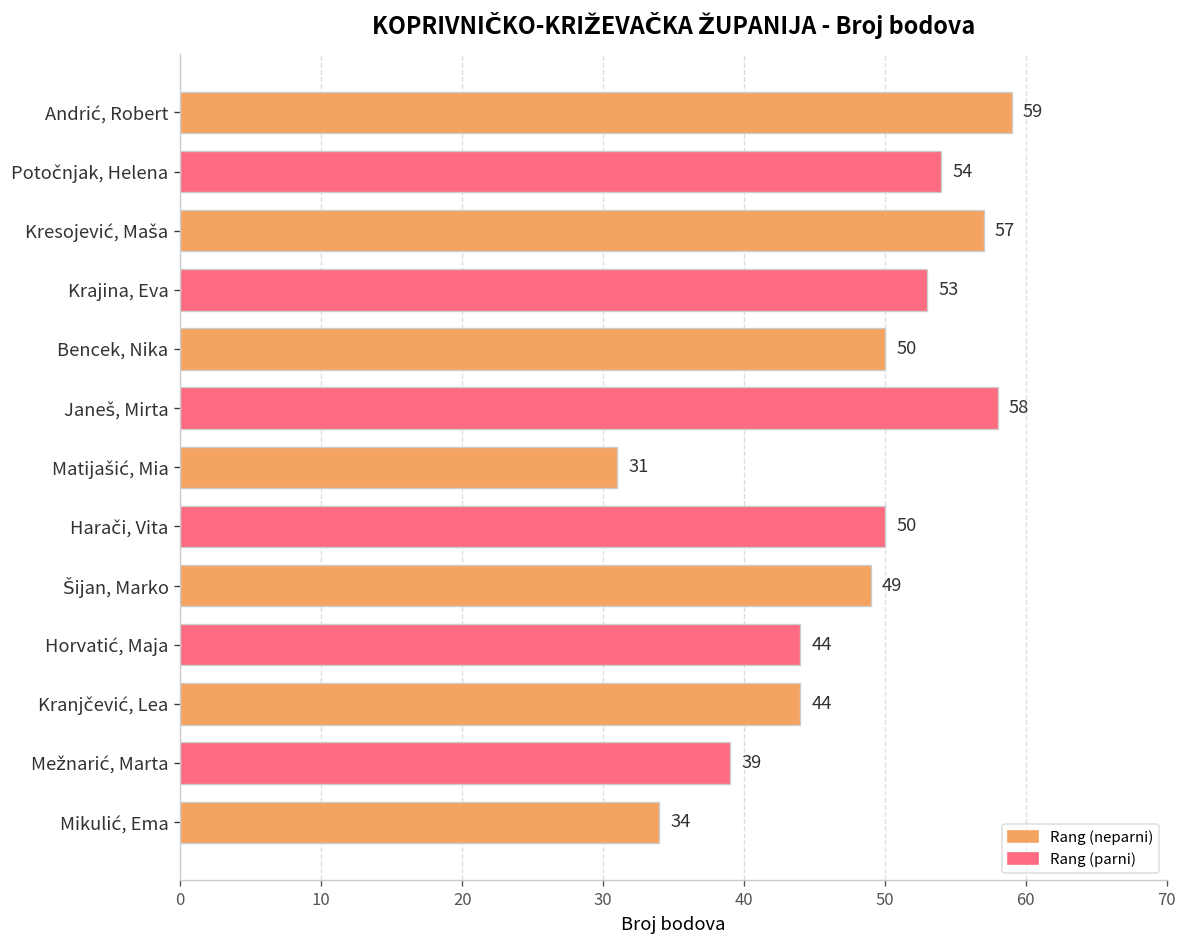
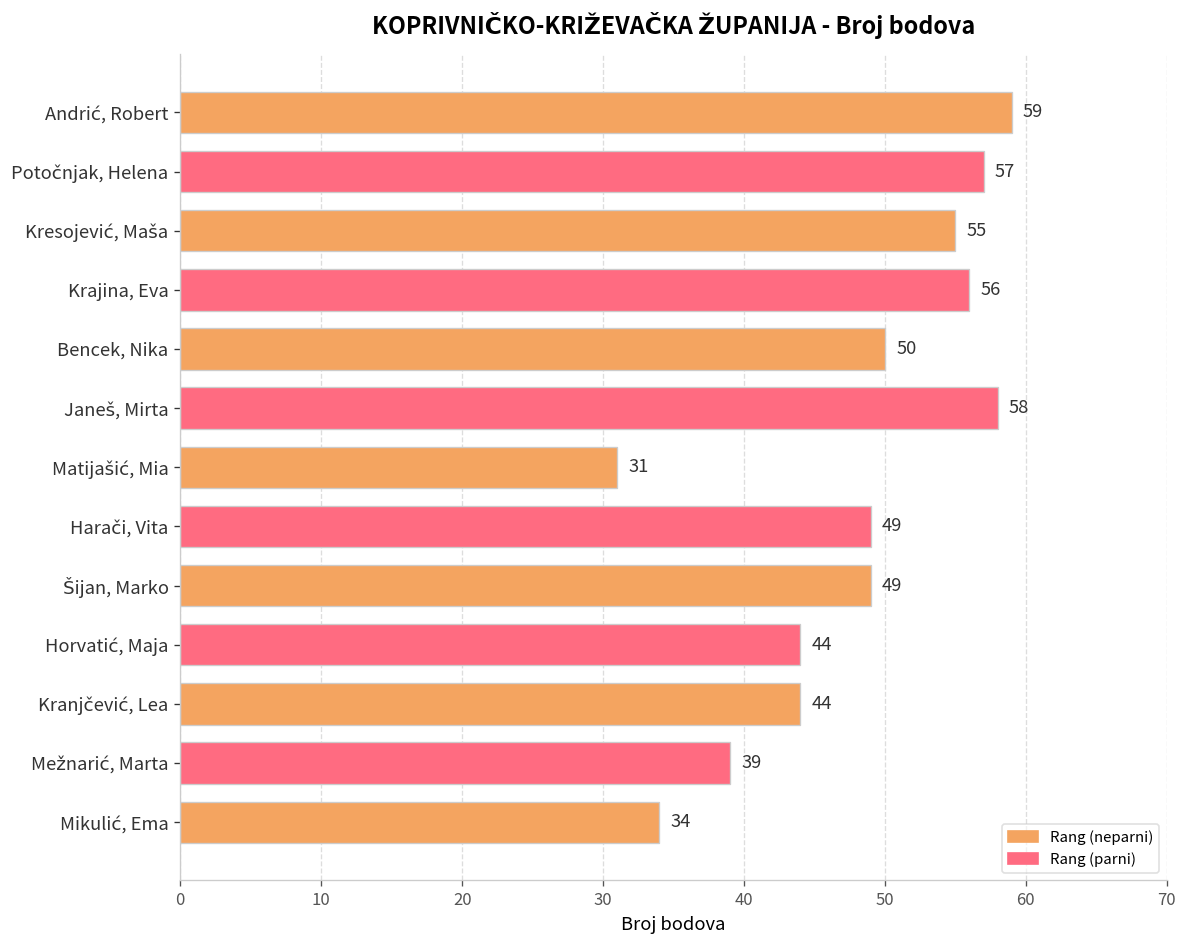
Potočnjak, Helena: 54 -> 57
Kresojević, Maša: 57 -> 55
Krajina, Eva: 53 -> 56
Harači, Vita: 50 -> 49
